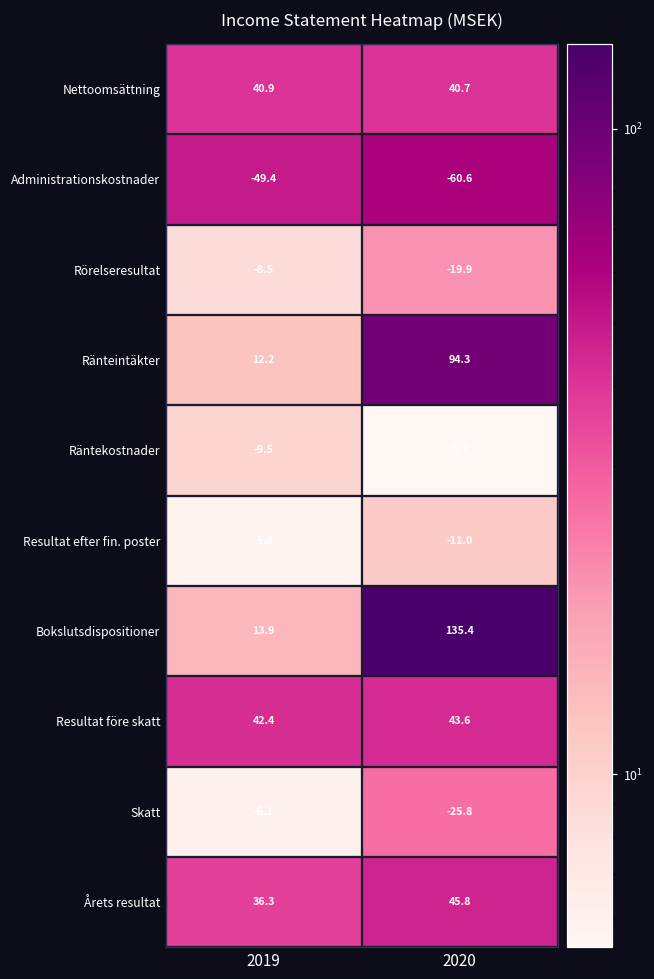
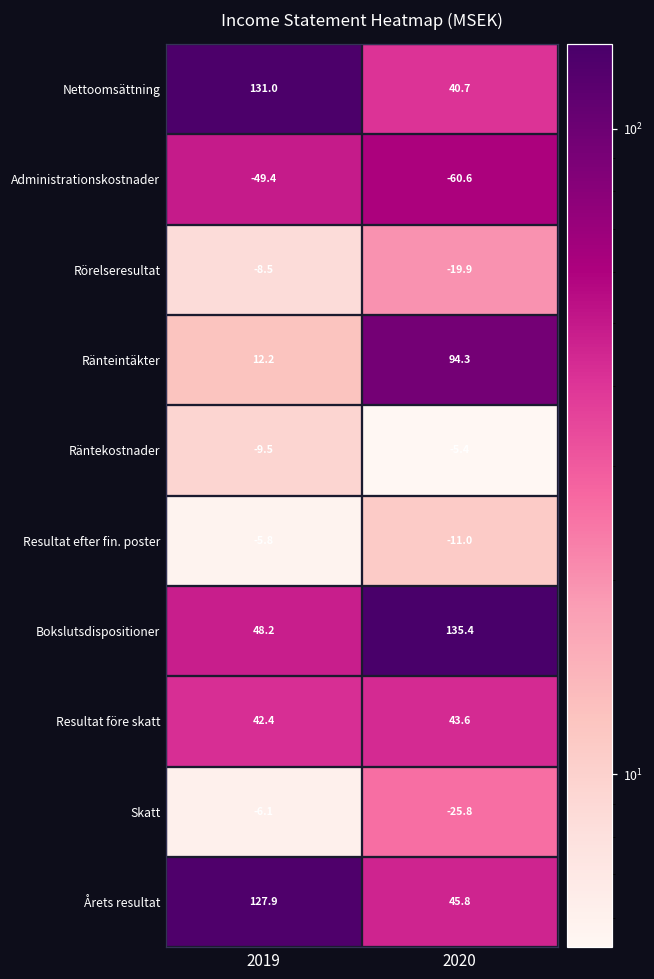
Nettoomsättning, 2019: 40.9 -> 131.0
Bokslutsdispositioner, 2019: 13.9 -> 48.2
Årets resultat, 2019: 36.3 -> 127.9
